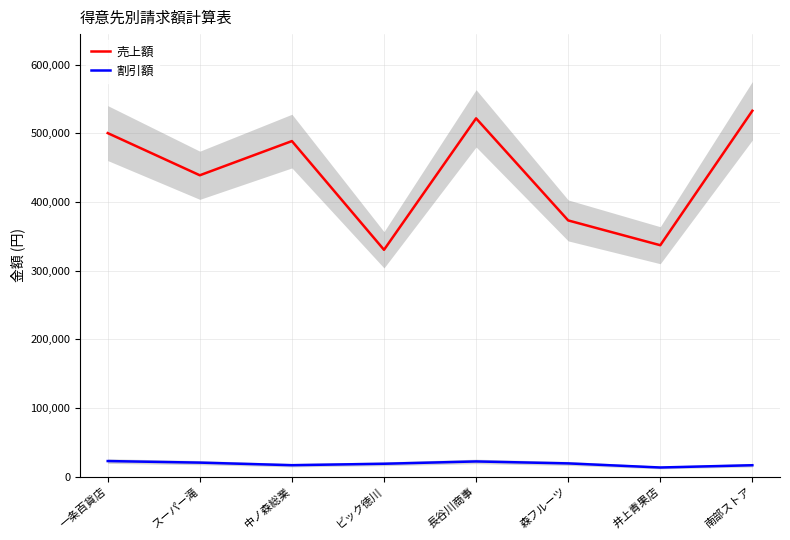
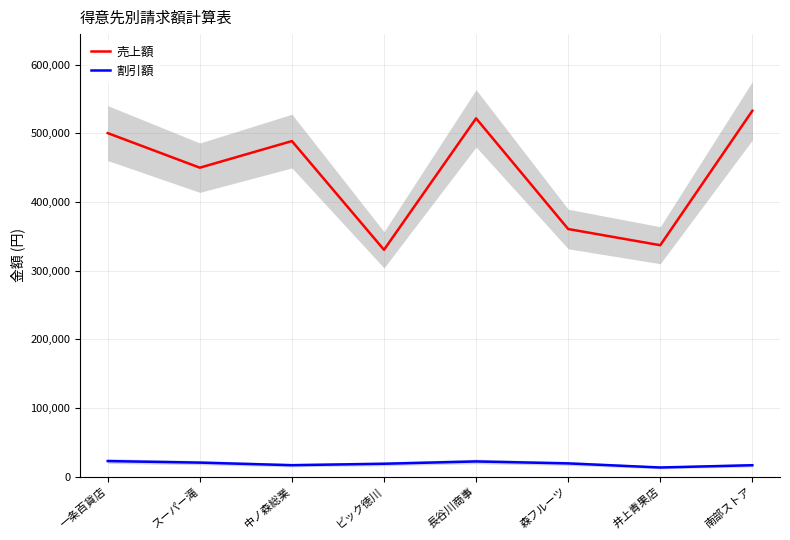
売上額, スーパー滝: 440,000 -> 450,000
売上額, 森フルーツ: 370,000 -> 360,000
